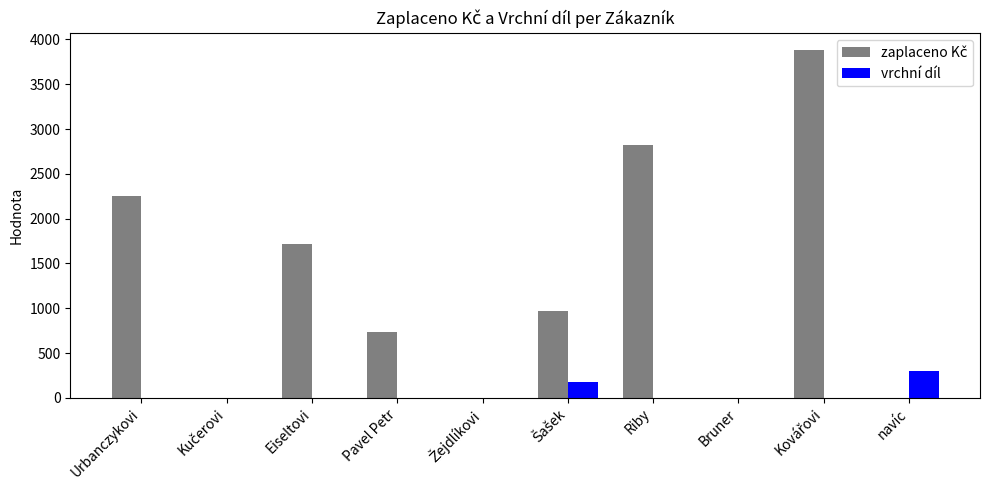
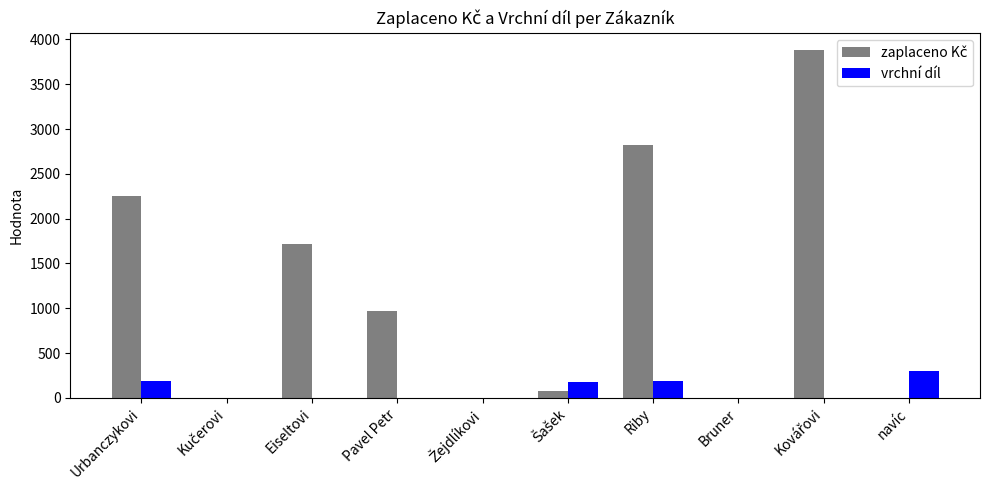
vrchní díl, Urbanczykovi: 0 -> 200
zaplaceno Kč, Pavel Petr: 700 -> 1000
zaplaceno Kč, Šašek: 1000 -> 100
vrchní díl, Riby: 0 -> 200
